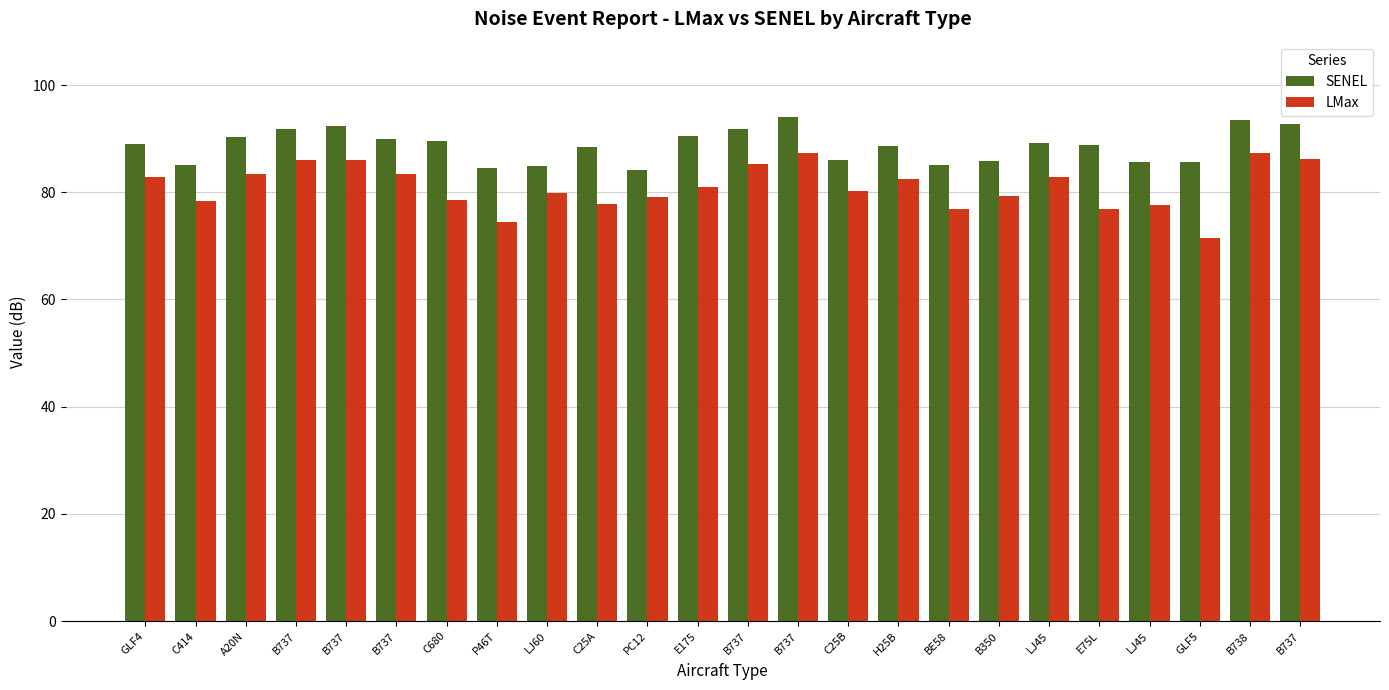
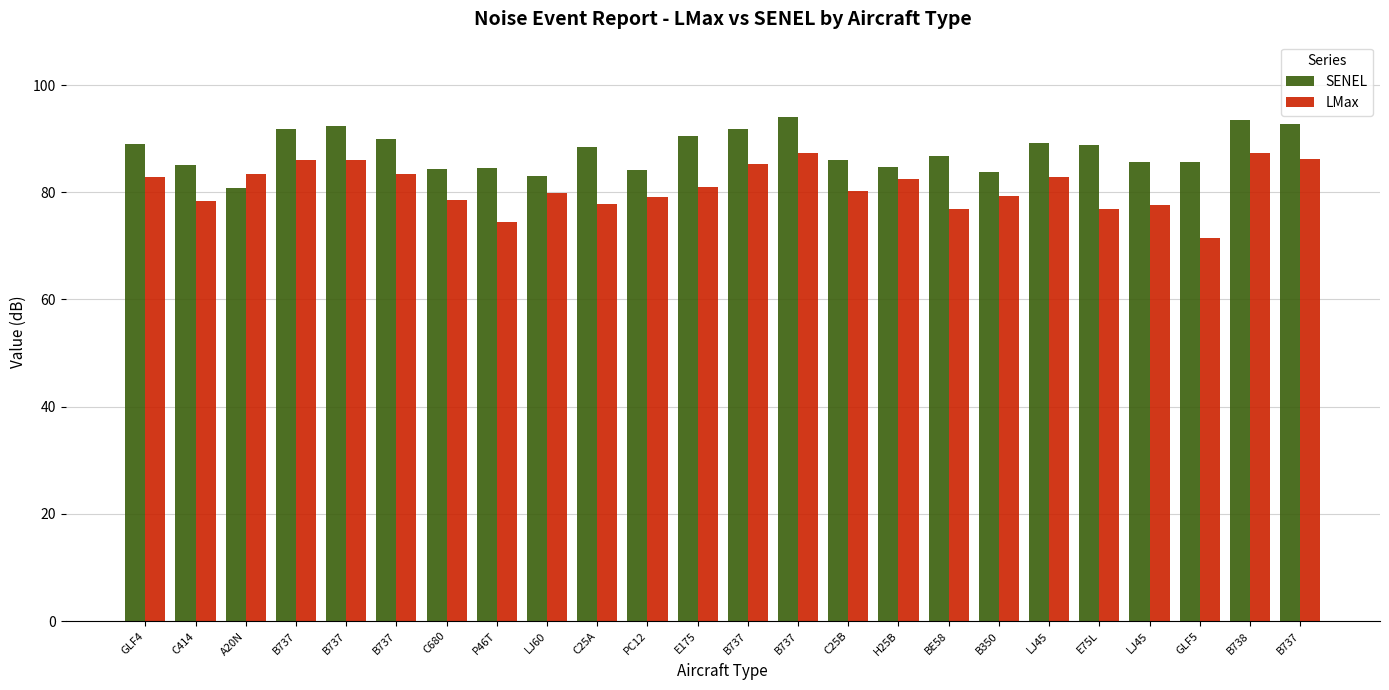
SENEL, A20N: 90 -> 81
SENEL, C680: 90 -> 84
SENEL, LJ60: 85 -> 83
SENEL, H25B: 89 -> 85
SENEL, BE58: 85 -> 87
SENEL, B350: 86 -> 84
